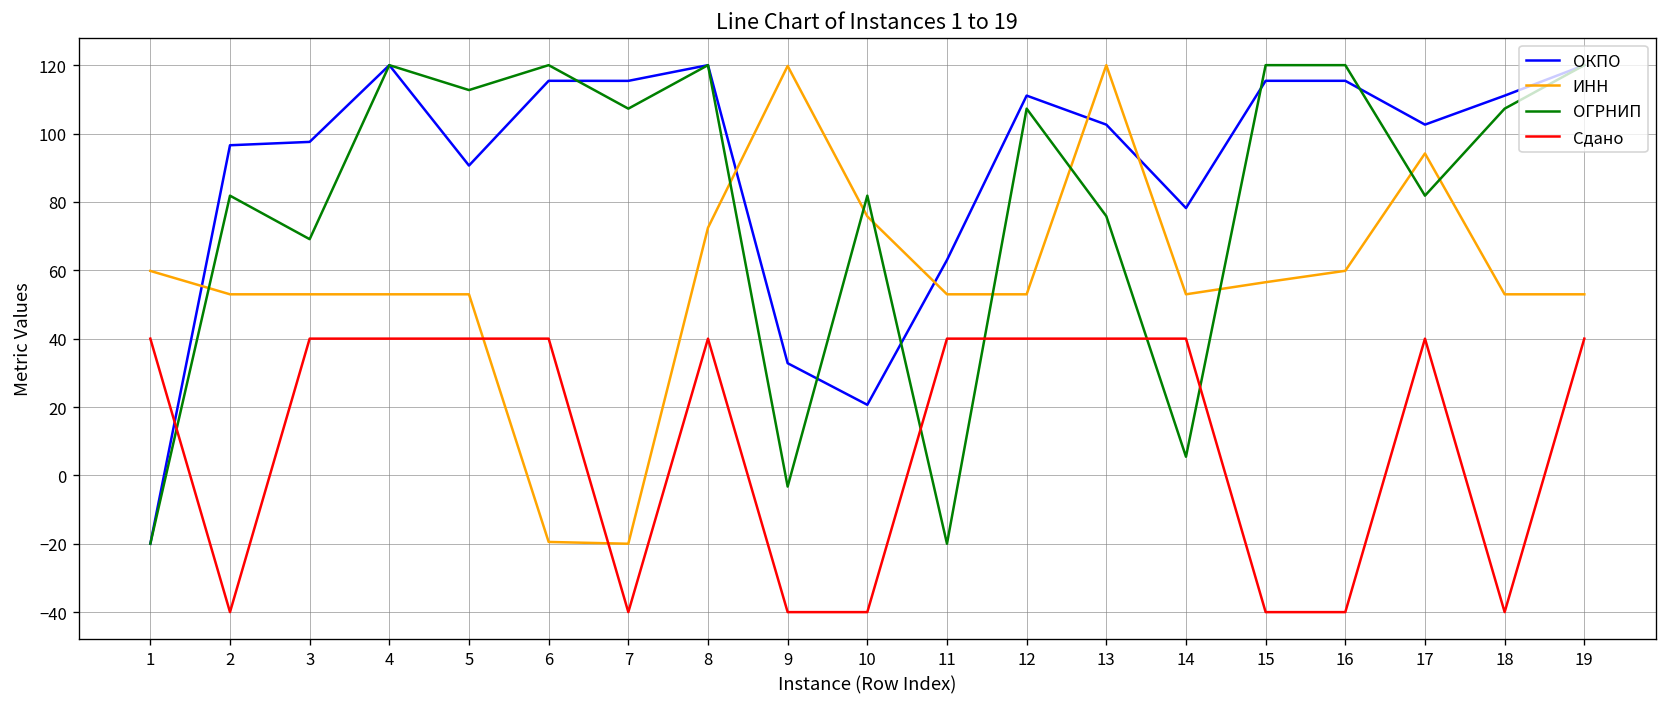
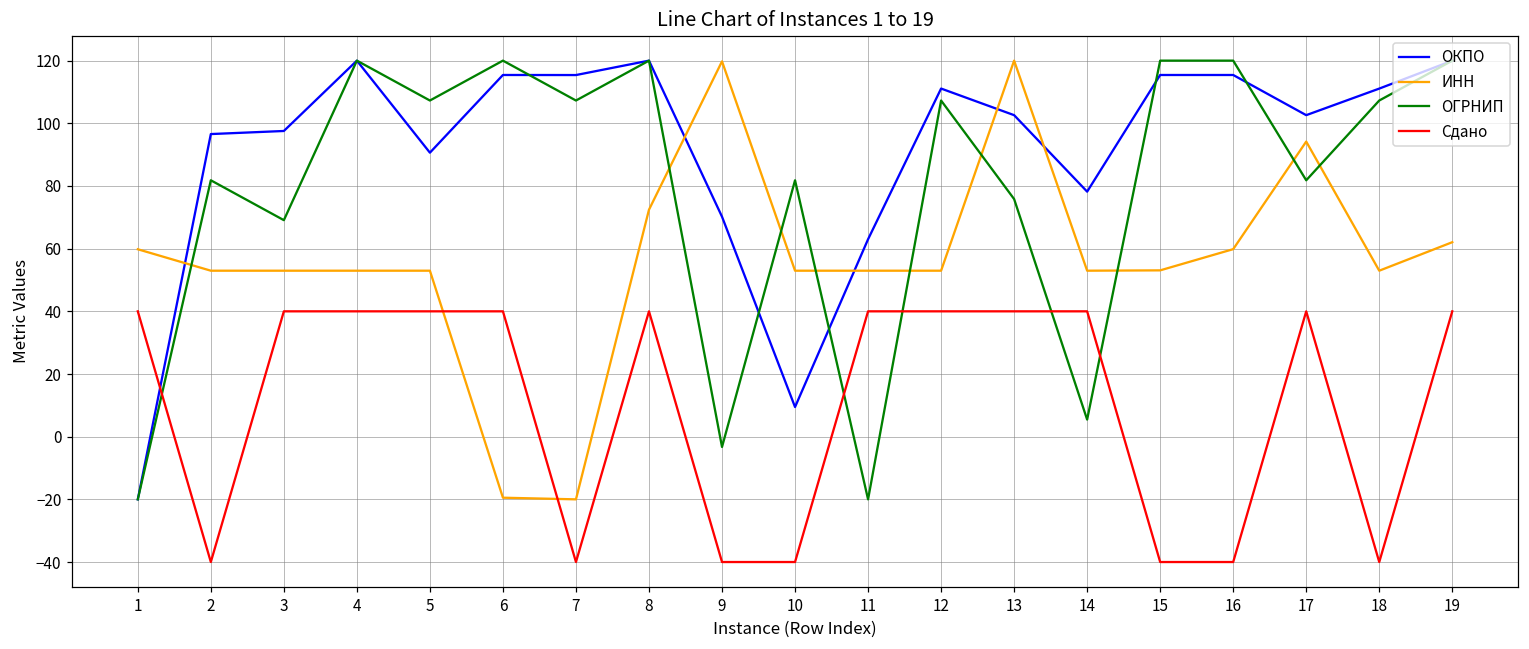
ОГРНИП, 5: 113 -> 107
ОКПО, 9: 33 -> 70
ОКПО, 10: 21 -> 9
ИНН, 10: 76 -> 53
ИНН, 15: 57 -> 53
ИНН, 19: 53 -> 62
